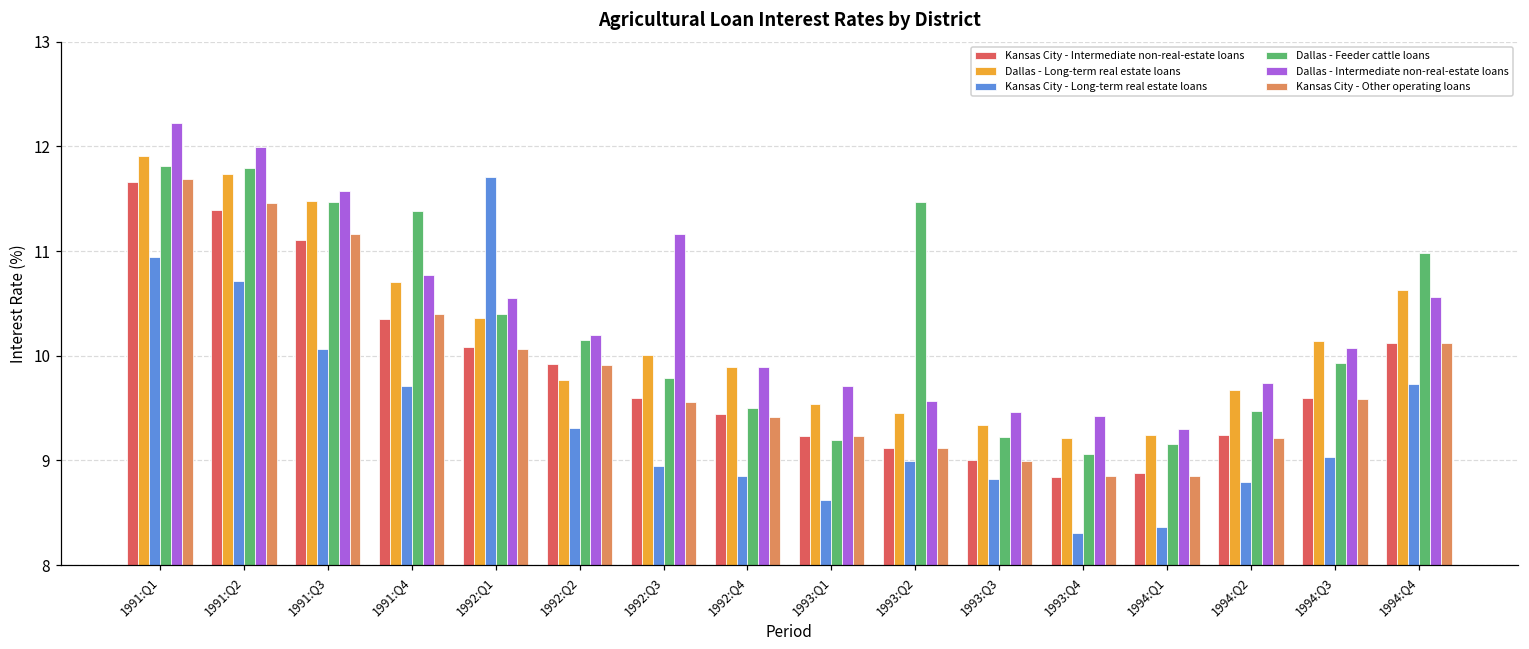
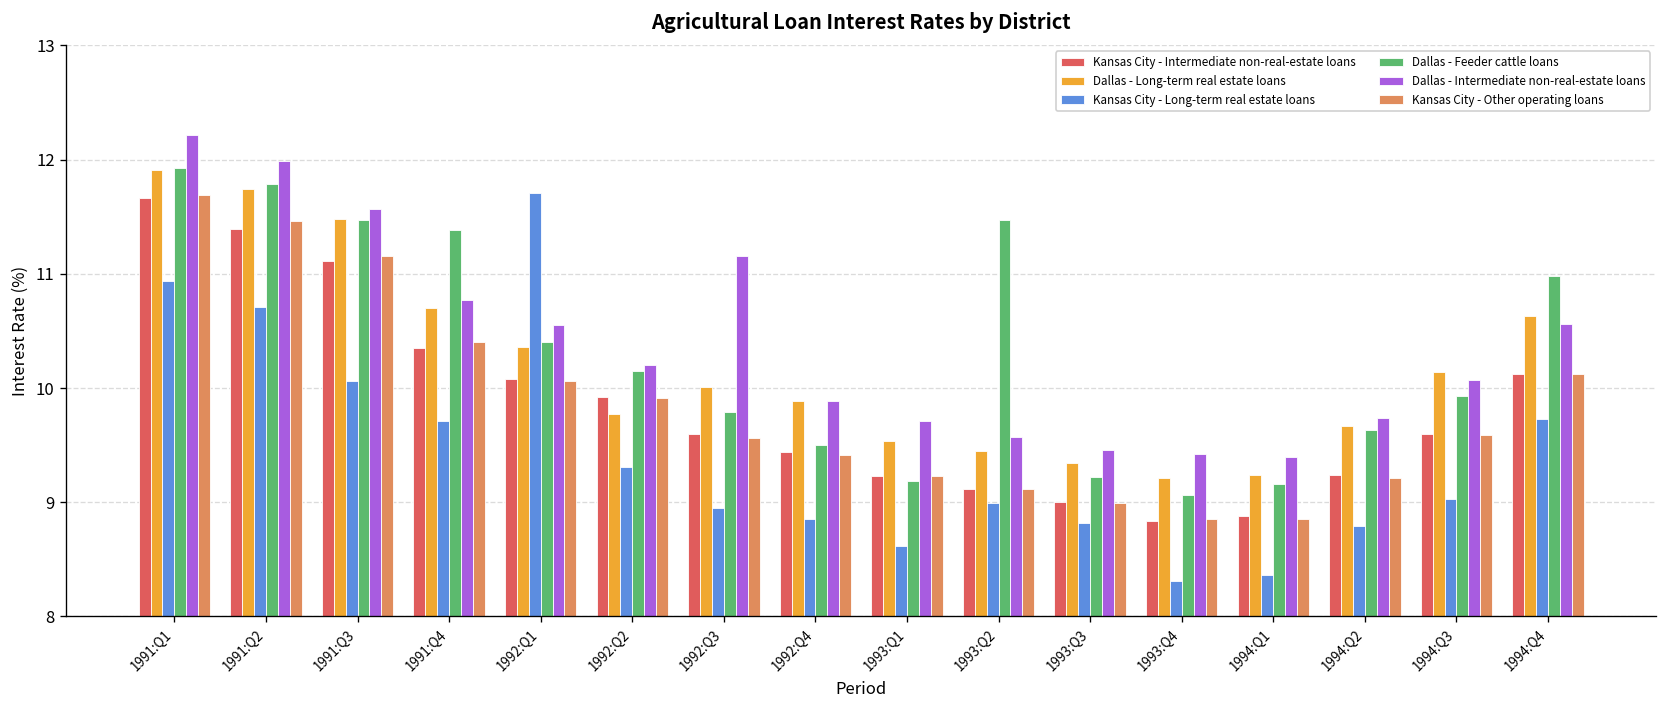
Dallas - Feeder cattle loans, 1991:Q1: 11.8 -> 11.9
Dallas - Intermediate non-real-estate loans, 1994:Q1: 9.3 -> 9.4
Dallas - Feeder cattle loans, 1994:Q2: 9.5 -> 9.6
